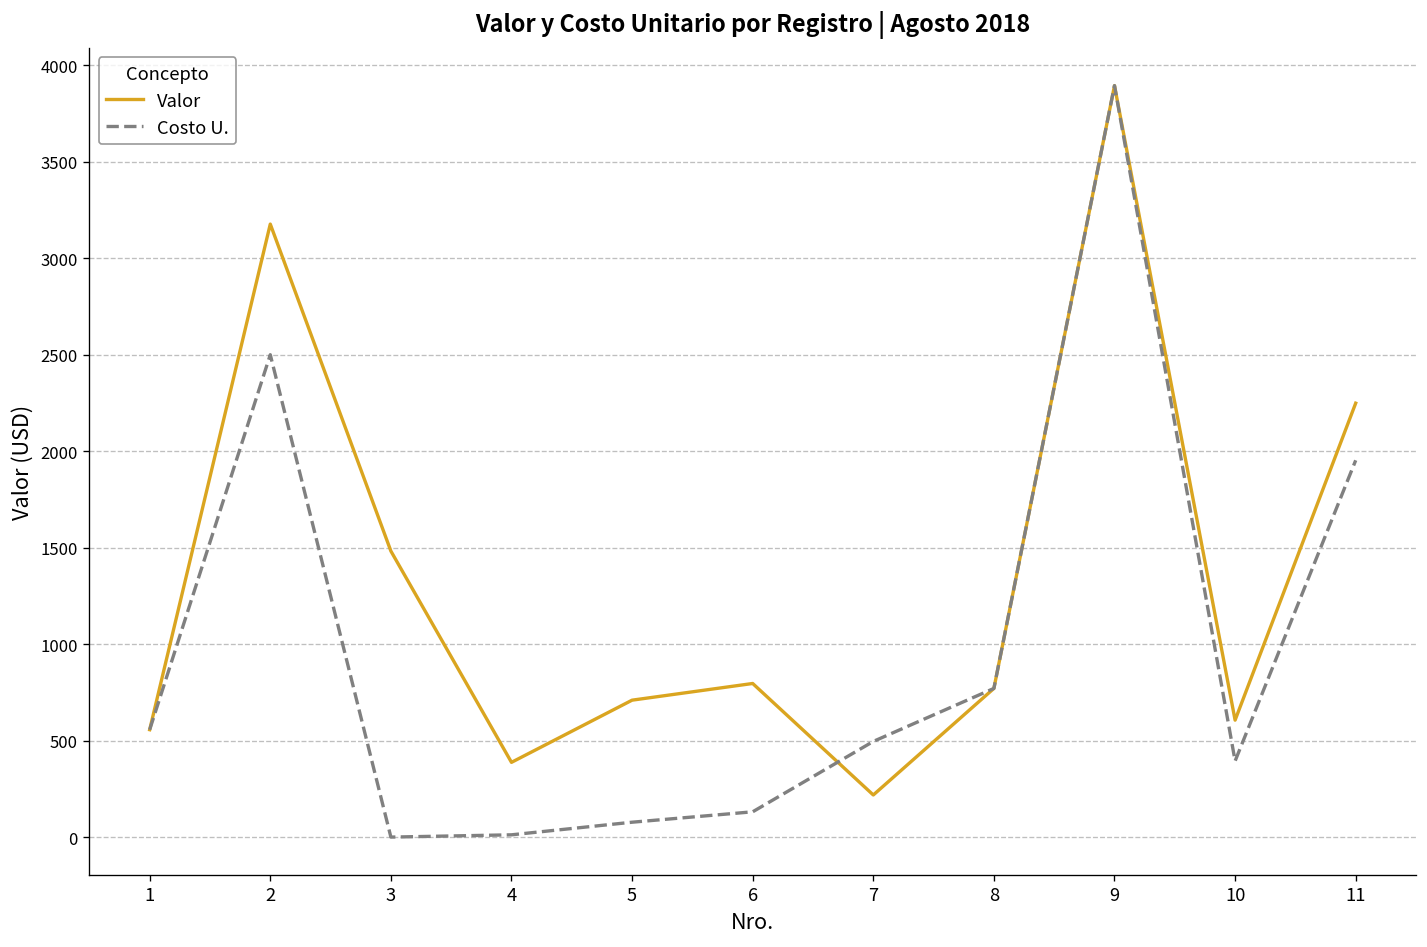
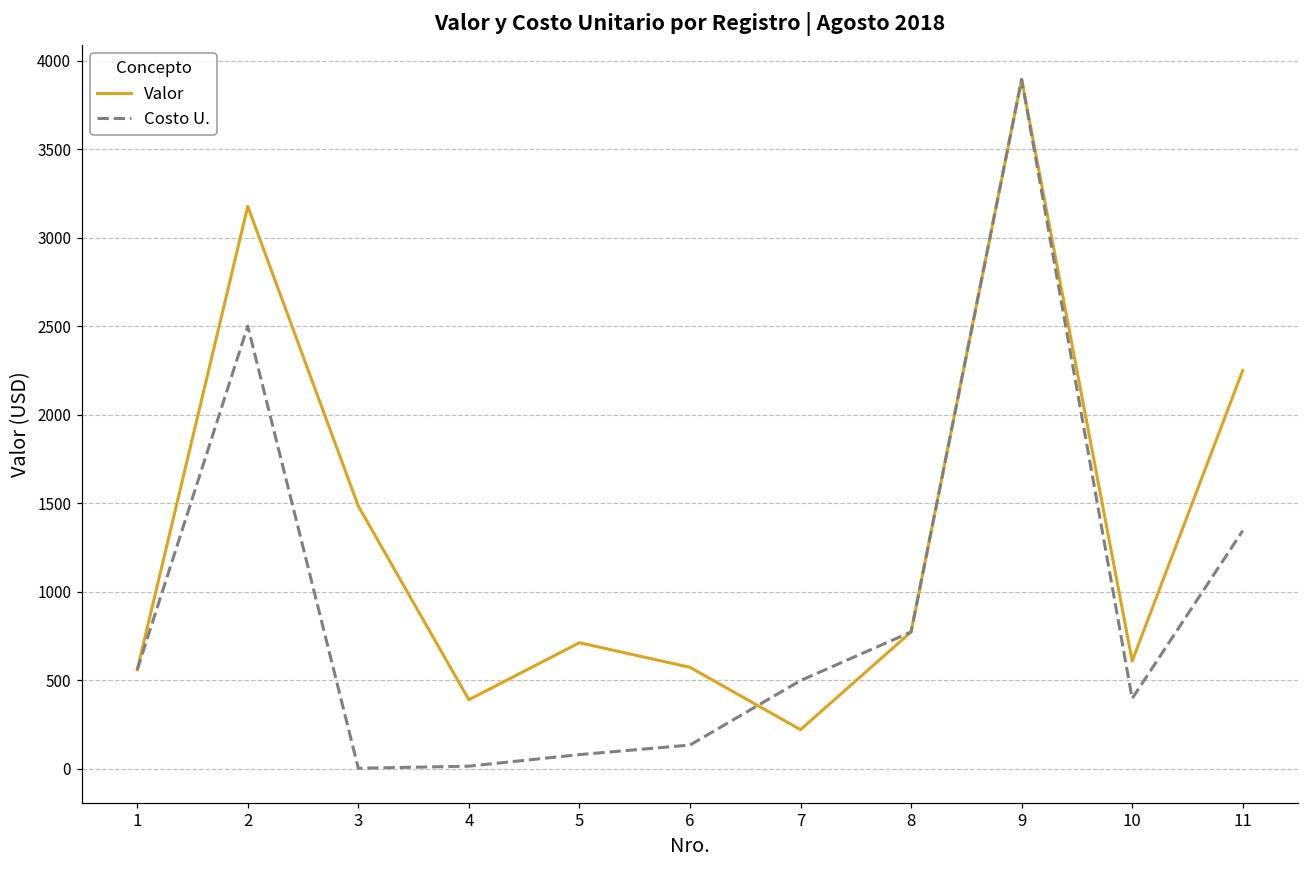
Valor, 6: 800 -> 570
Costo U., 11: 1950 -> 1340
